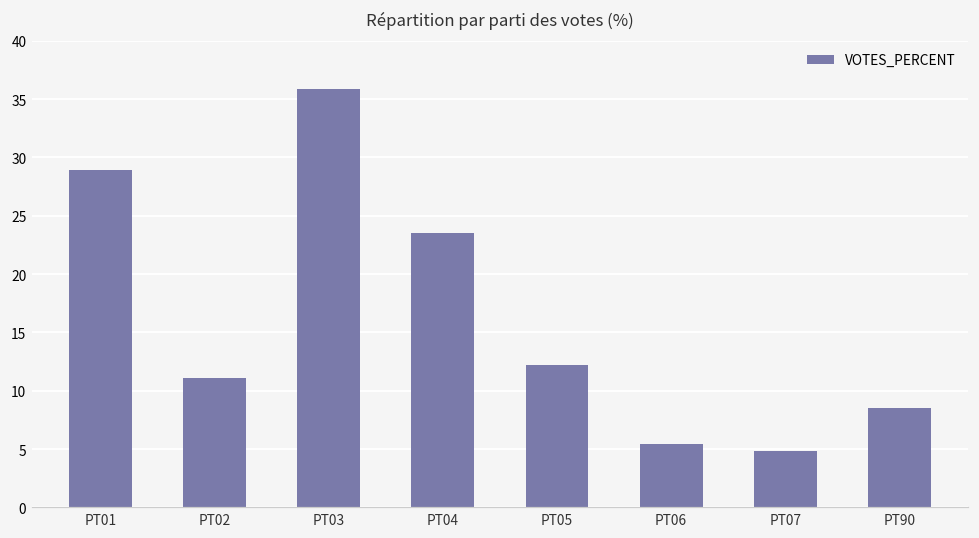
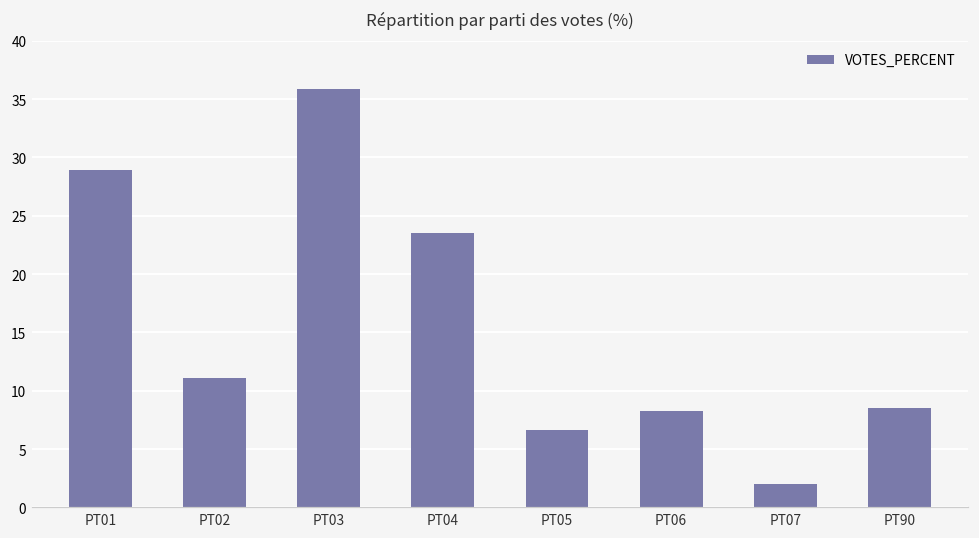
PT05: 12.2 -> 6.7
PT06: 5.5 -> 8.3
PT07: 4.8 -> 2.0
